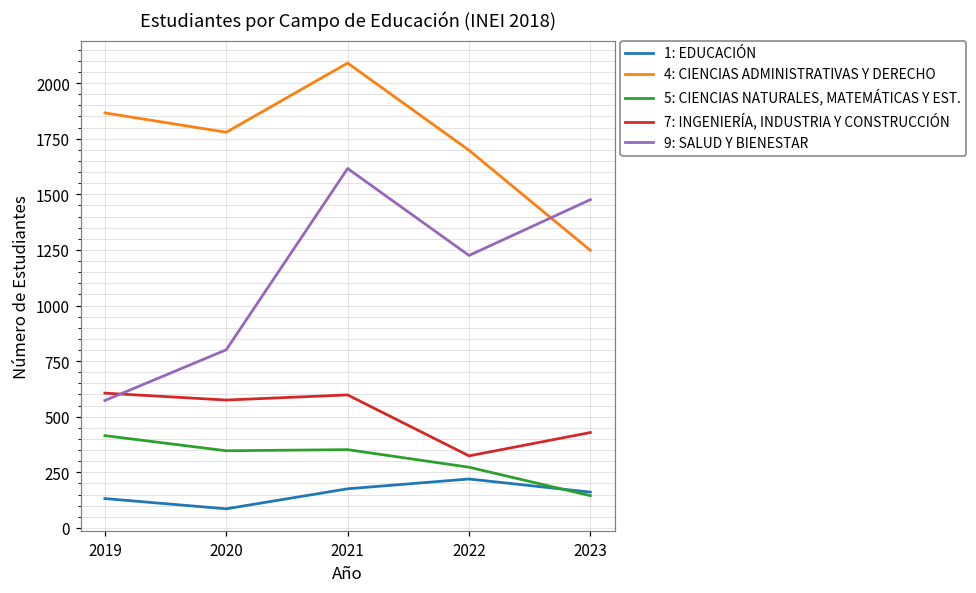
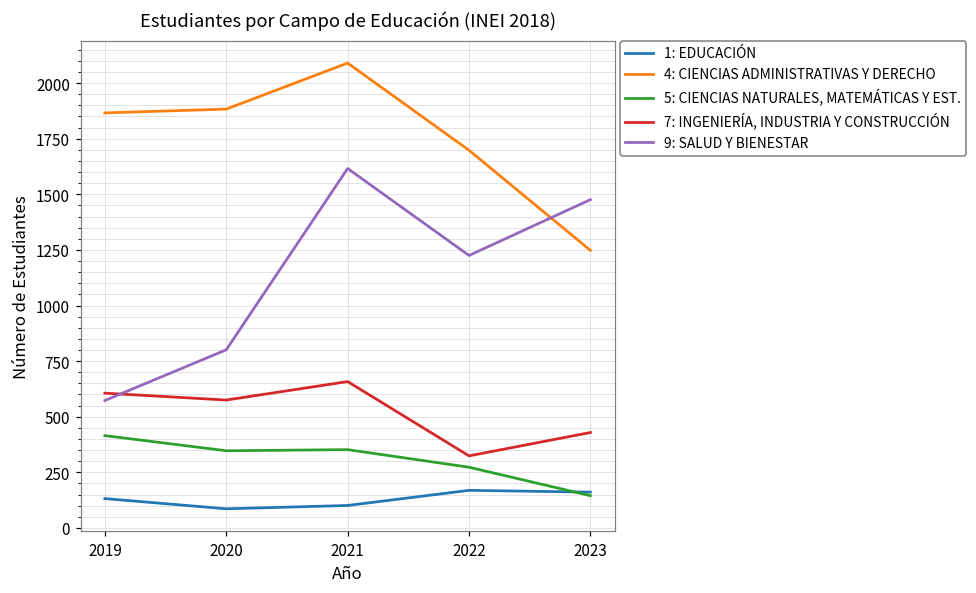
4: CIENCIAS ADMINISTRATIVAS Y DERECHO, 2020: 1780 -> 1880
1: EDUCACIÓN, 2021: 180 -> 100
7: INGENIERÍA, INDUSTRIA Y CONSTRUCCIÓN, 2021: 600 -> 660
1: EDUCACIÓN, 2022: 220 -> 170
